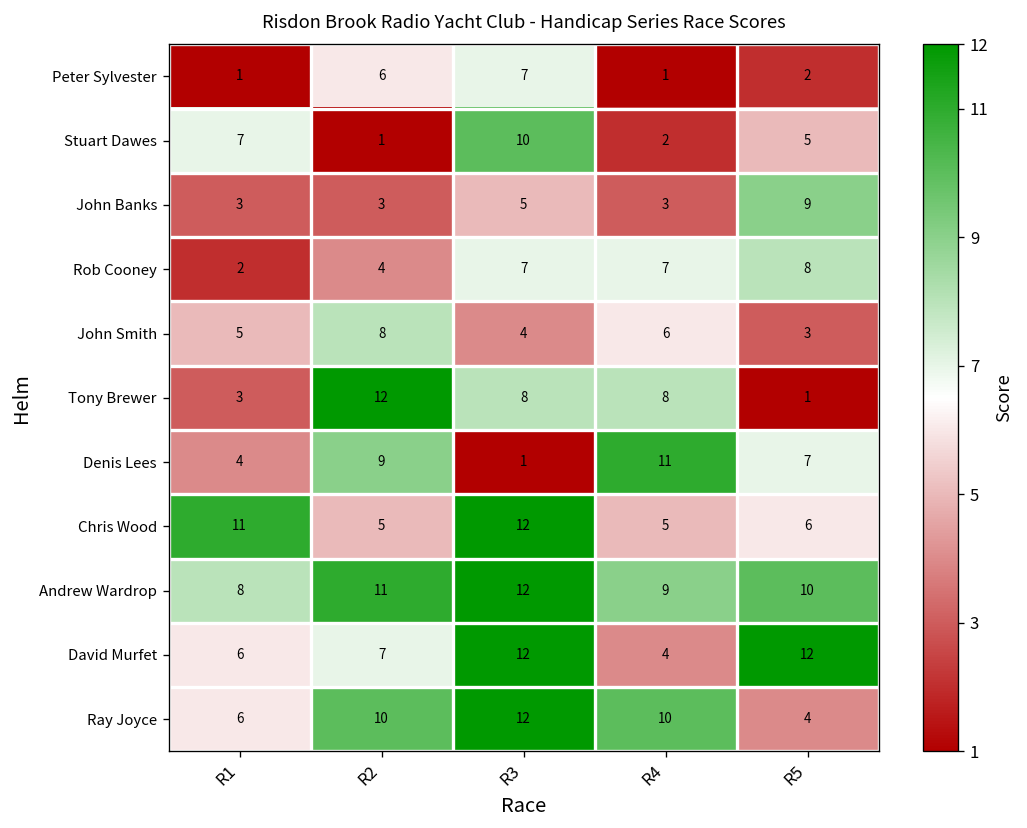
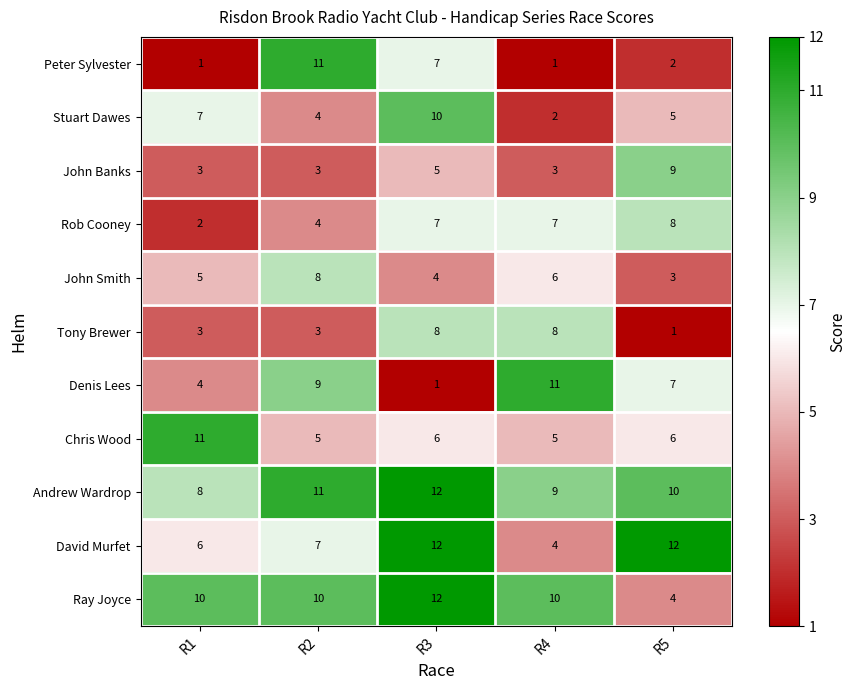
Peter Sylvester, R2: 6 -> 11
Stuart Dawes, R2: 1 -> 4
Tony Brewer, R2: 12 -> 3
Chris Wood, R3: 12 -> 6
Ray Joyce, R1: 6 -> 10
